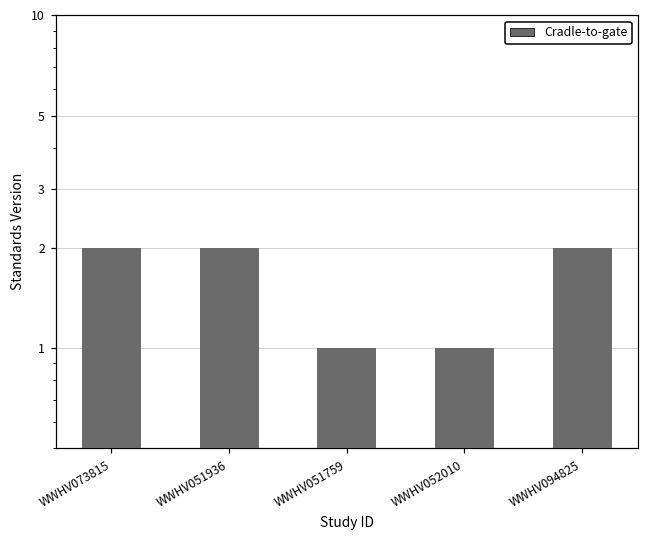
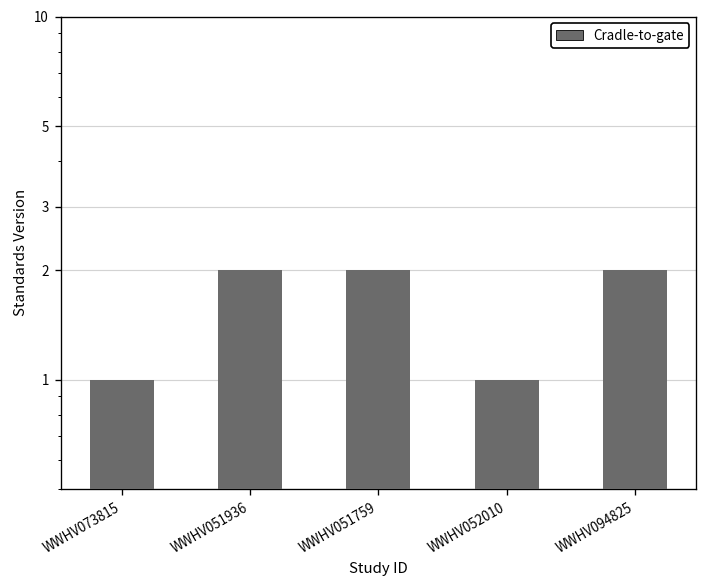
WWHV073815: 2 -> 1
WWHV051759: 1 -> 2
